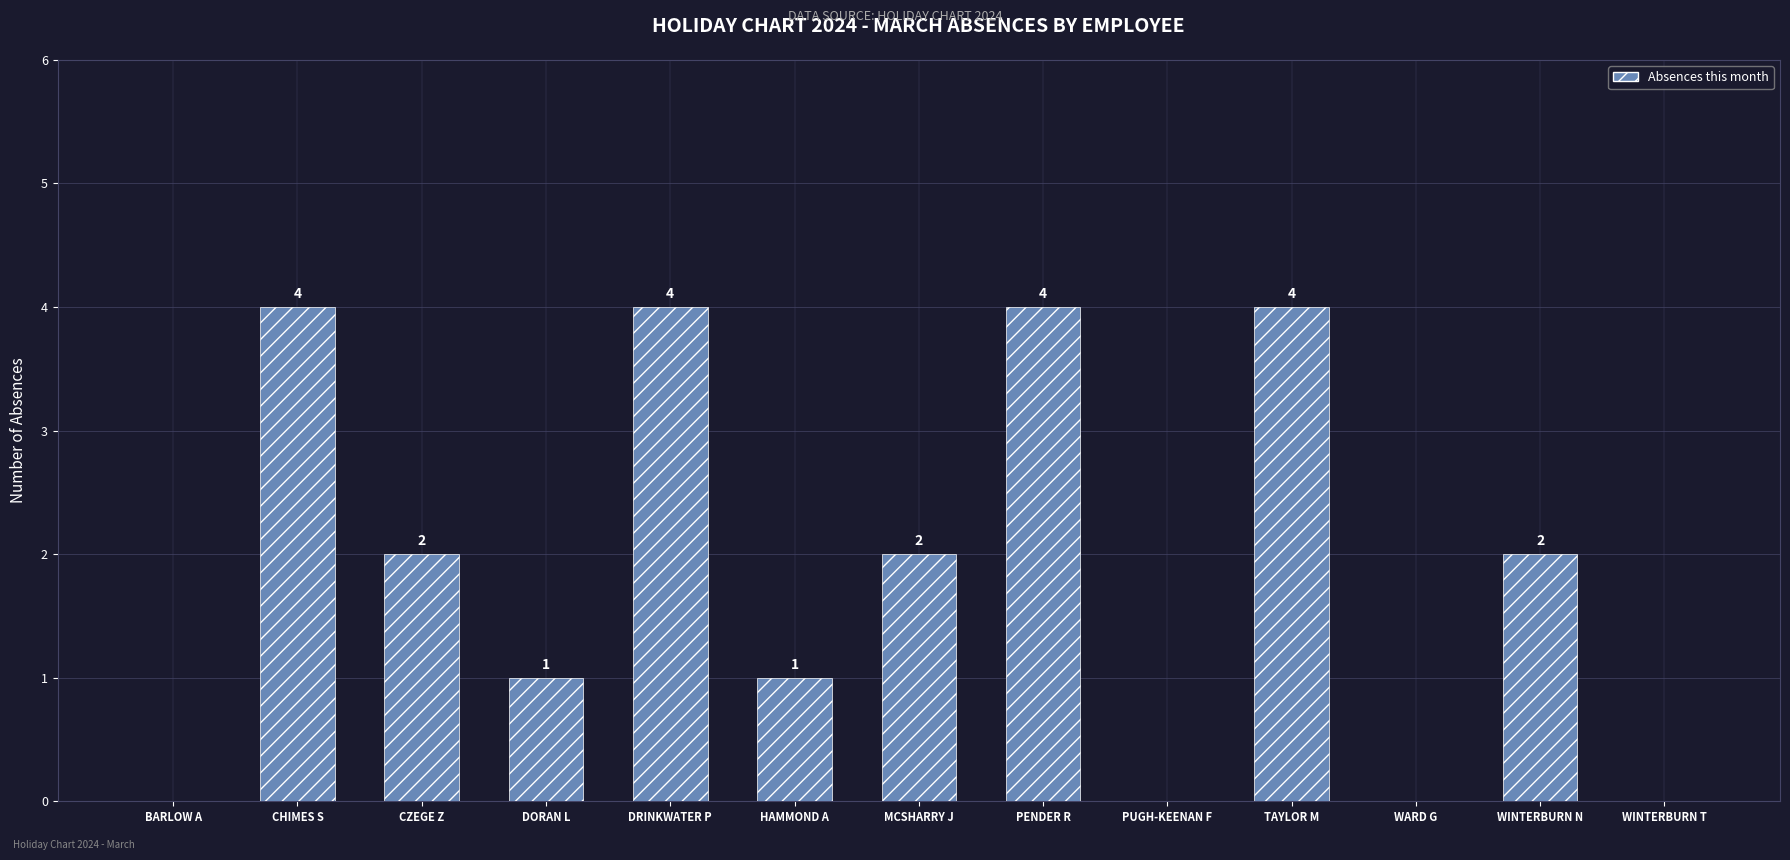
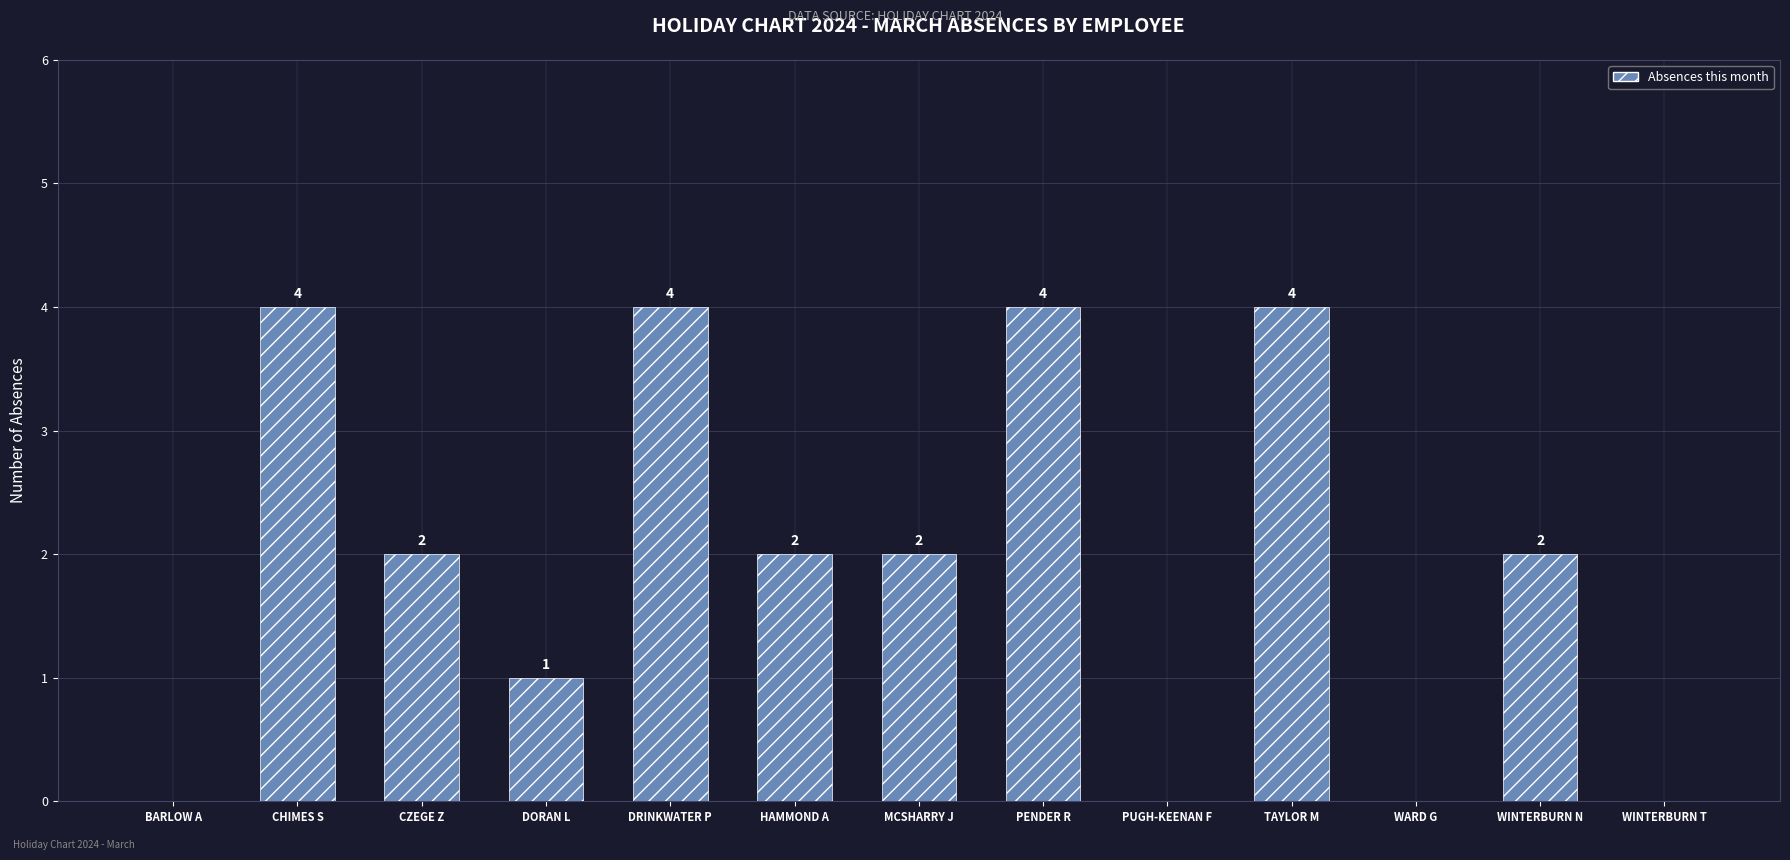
HAMMOND A: 1 -> 2
